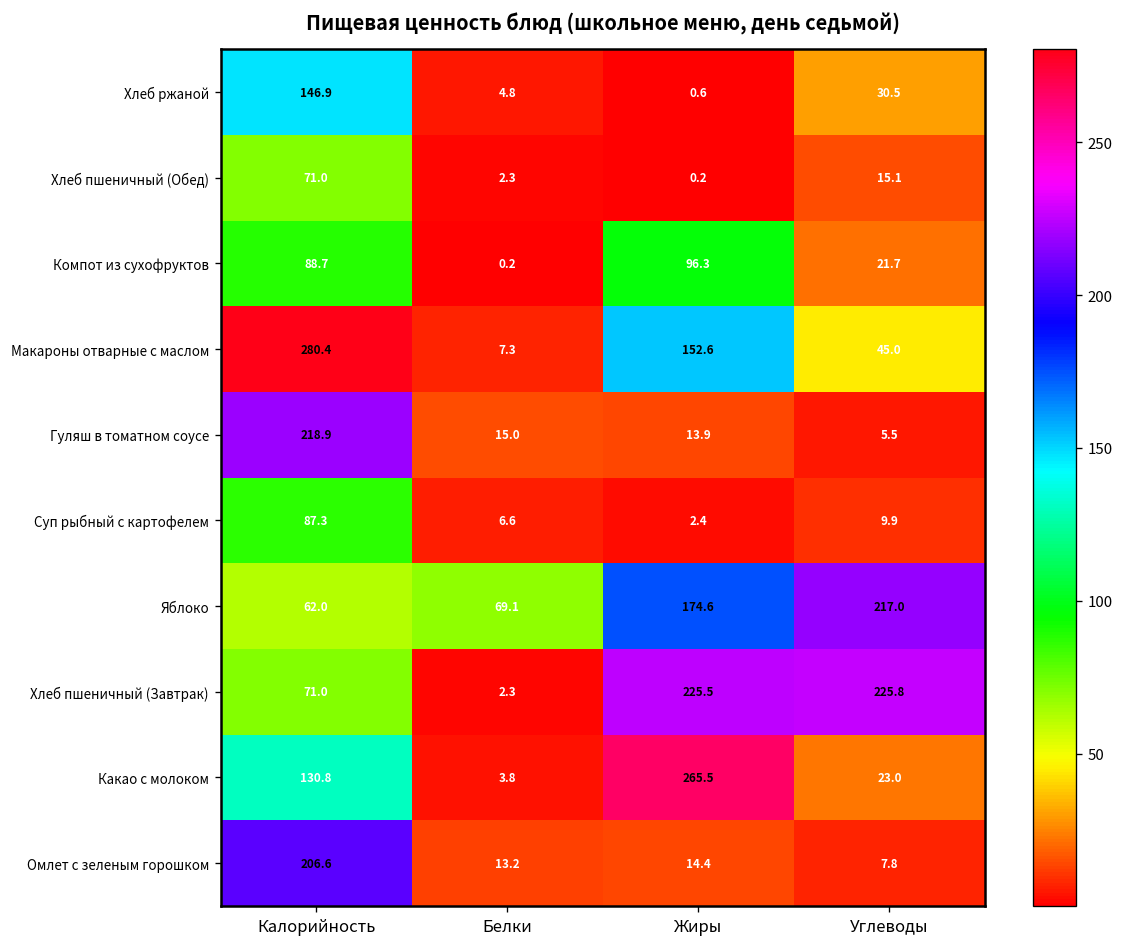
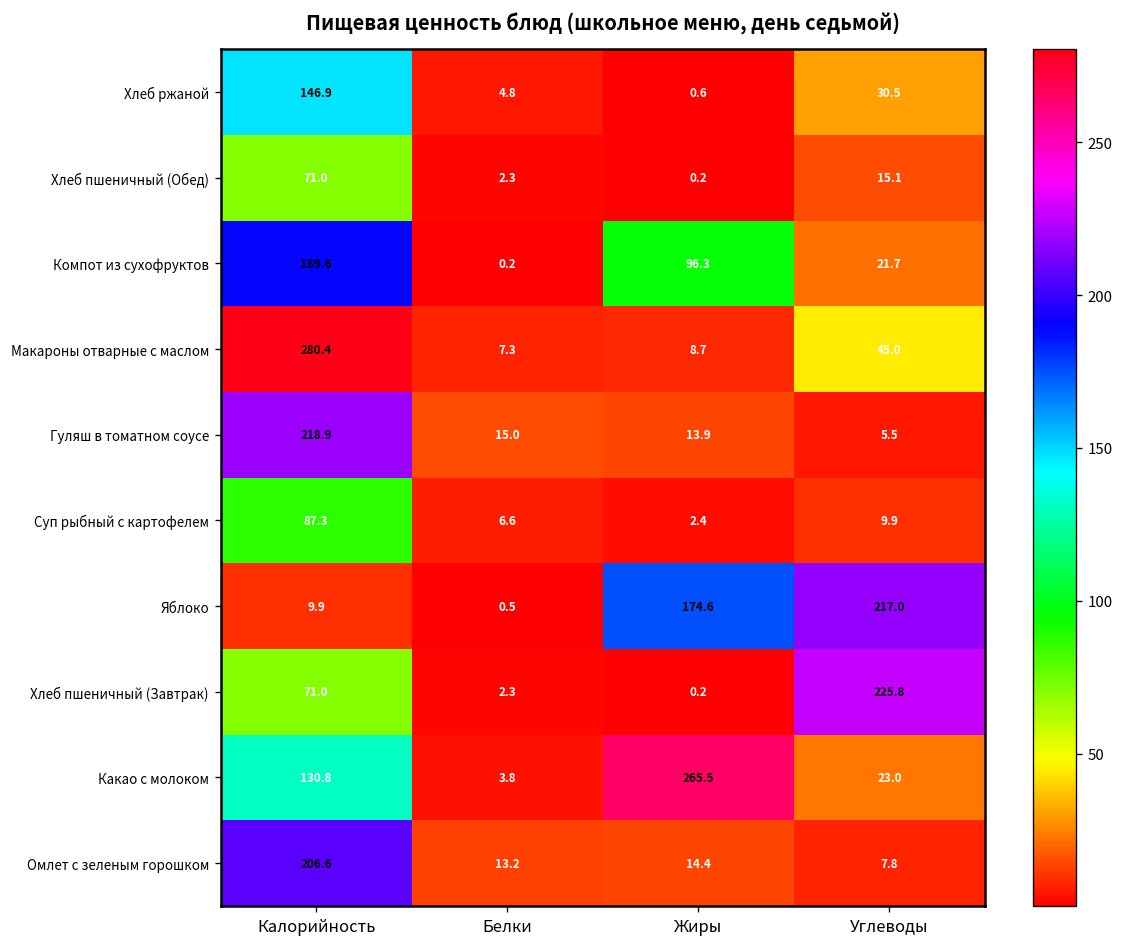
Компот из сухофруктов, Калорийность: 88.7 -> 189.6
Макароны отварные с маслом, Жиры: 152.6 -> 8.7
Яблоко, Калорийность: 62.0 -> 9.9
Яблоко, Белки: 69.1 -> 0.5
Хлеб пшеничный (Завтрак), Жиры: 225.5 -> 0.2
